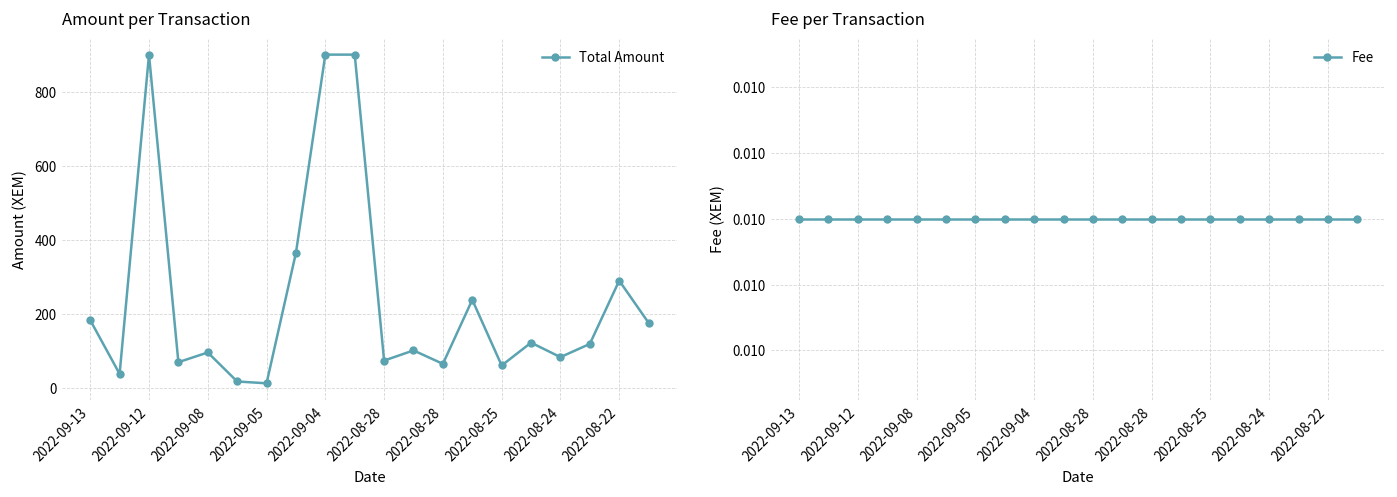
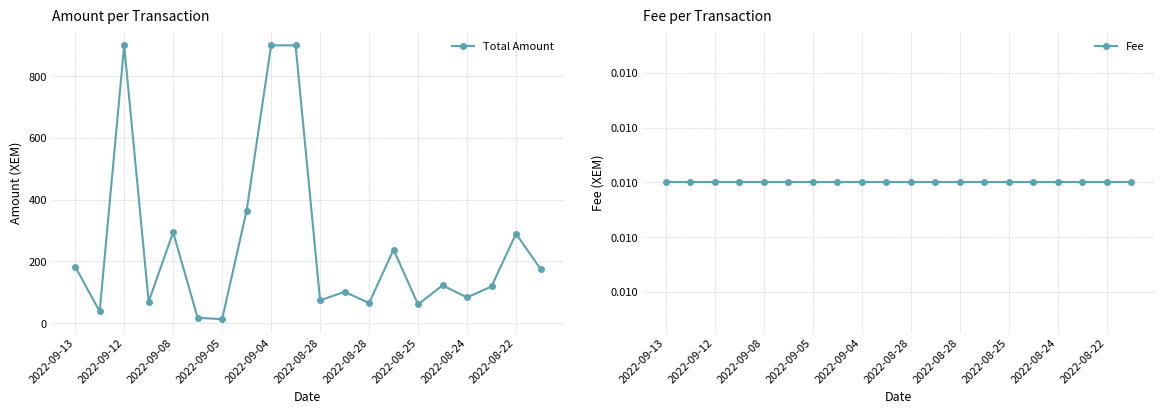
Amount per Transaction, 2022-09-08: 100 -> 290
